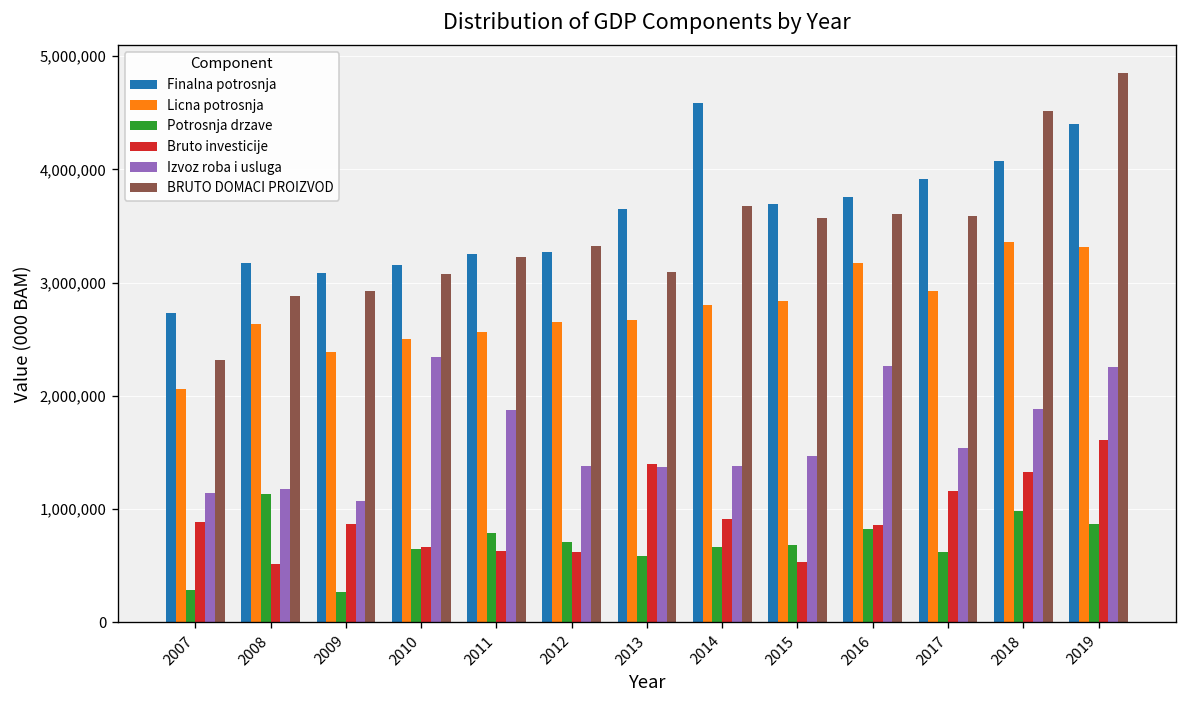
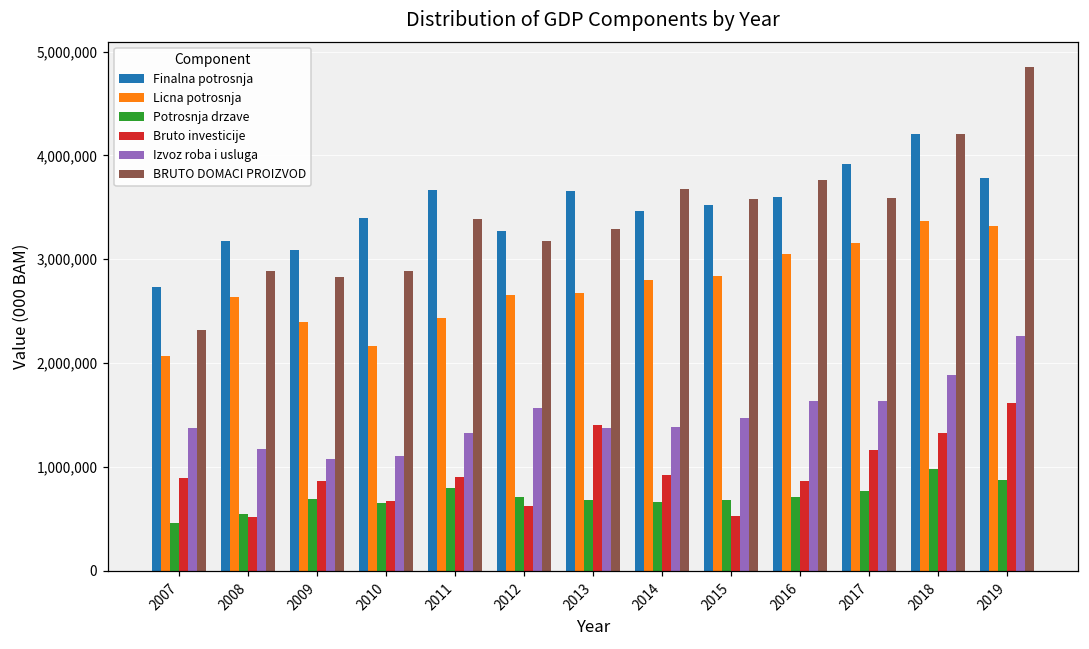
Potrosnja drzave, 2007: 300,000 -> 500,000
Izvoz roba i usluga, 2007: 1,100,000 -> 1,400,000
Potrosnja drzave, 2008: 1,100,000 -> 500,000
Potrosnja drzave, 2009: 300,000 -> 700,000
BRUTO DOMACI PROIZVOD, 2009: 2,900,000 -> 2,800,000
Finalna potrosnja, 2010: 3,200,000 -> 3,400,000
Licna potrosnja, 2010: 2,500,000 -> 2,200,000
Izvoz roba i usluga, 2010: 2,300,000 -> 1,100,000
BRUTO DOMACI PROIZVOD, 2010: 3,100,000 -> 2,900,000
Finalna potrosnja, 2011: 3,300,000 -> 3,700,000
Licna potrosnja, 2011: 2,600,000 -> 2,400,000
Bruto investicije, 2011: 600,000 -> 900,000
Izvoz roba i usluga, 2011: 1,900,000 -> 1,300,000
BRUTO DOMACI PROIZVOD, 2011: 3,200,000 -> 3,400,000
Izvoz roba i usluga, 2012: 1,400,000 -> 1,600,000
BRUTO DOMACI PROIZVOD, 2012: 3,300,000 -> 3,200,000
Potrosnja drzave, 2013: 600,000 -> 700,000
BRUTO DOMACI PROIZVOD, 2013: 3,100,000 -> 3,300,000
Finalna potrosnja, 2014: 4,600,000 -> 3,500,000
Finalna potrosnja, 2015: 3,700,000 -> 3,500,000
Finalna potrosnja, 2016: 3,800,000 -> 3,600,000
Licna potrosnja, 2016: 3,200,000 -> 3,000,000
Potrosnja drzave, 2016: 800,000 -> 700,000
Izvoz roba i usluga, 2016: 2,300,000 -> 1,600,000
BRUTO DOMACI PROIZVOD, 2016: 3,600,000 -> 3,800,000
Licna potrosnja, 2017: 2,900,000 -> 3,200,000
Potrosnja drzave, 2017: 600,000 -> 800,000
Izvoz roba i usluga, 2017: 1,500,000 -> 1,600,000
Finalna potrosnja, 2018: 4,100,000 -> 4,200,000
BRUTO DOMACI PROIZVOD, 2018: 4,500,000 -> 4,200,000
Finalna potrosnja, 2019: 4,400,000 -> 3,800,000
